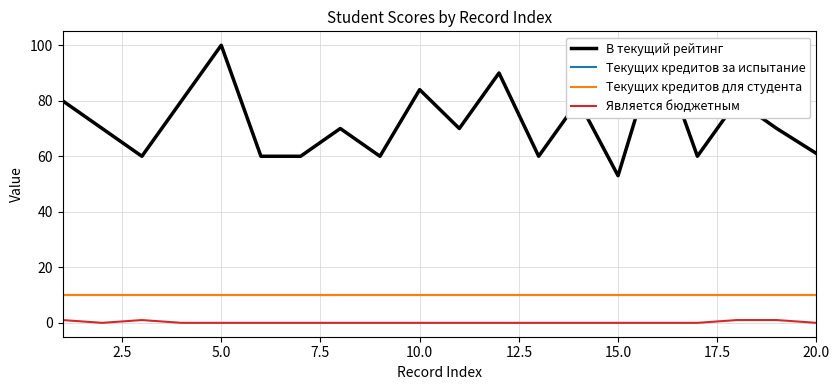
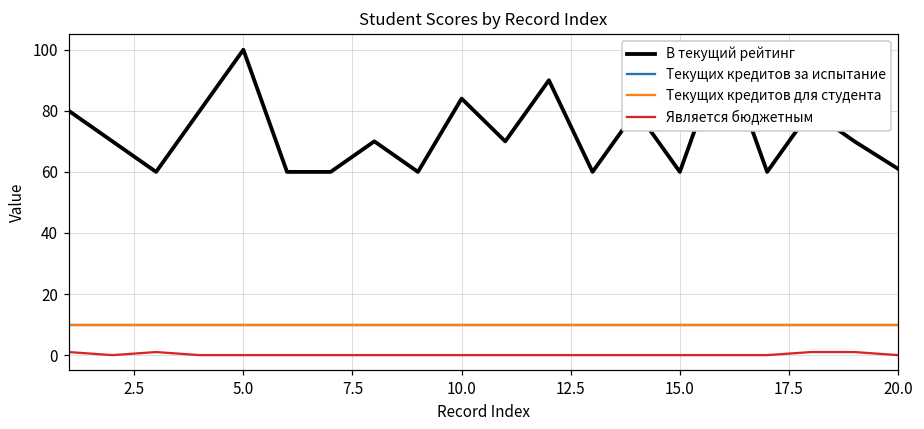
В текущий рейтинг, 15.0: 53 -> 60
